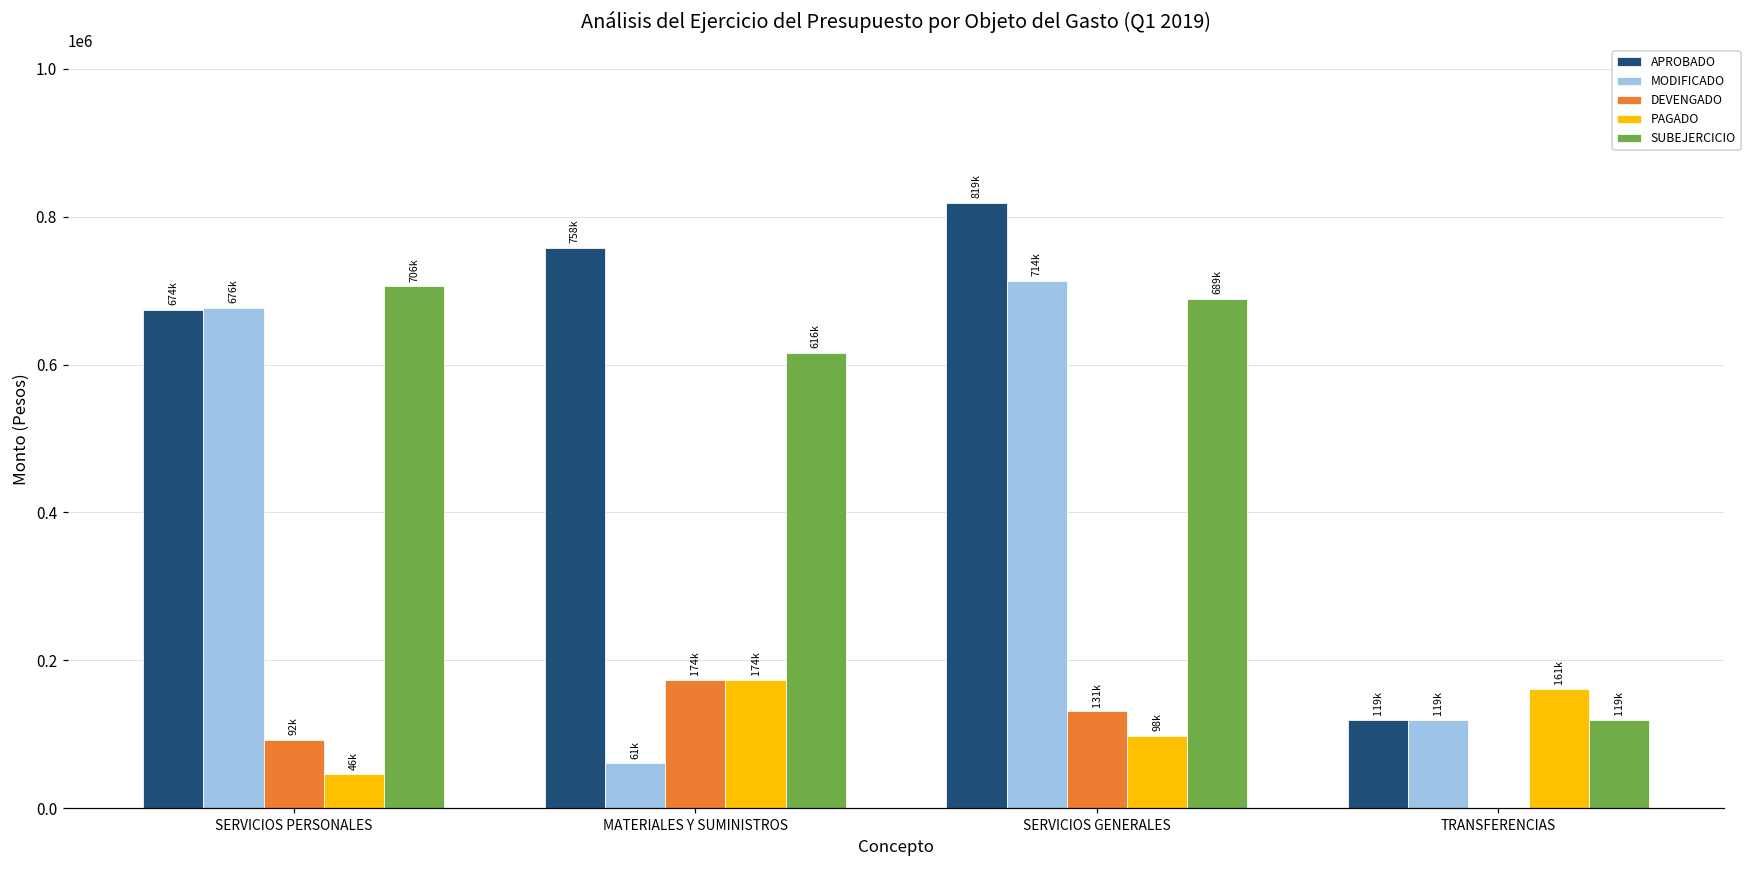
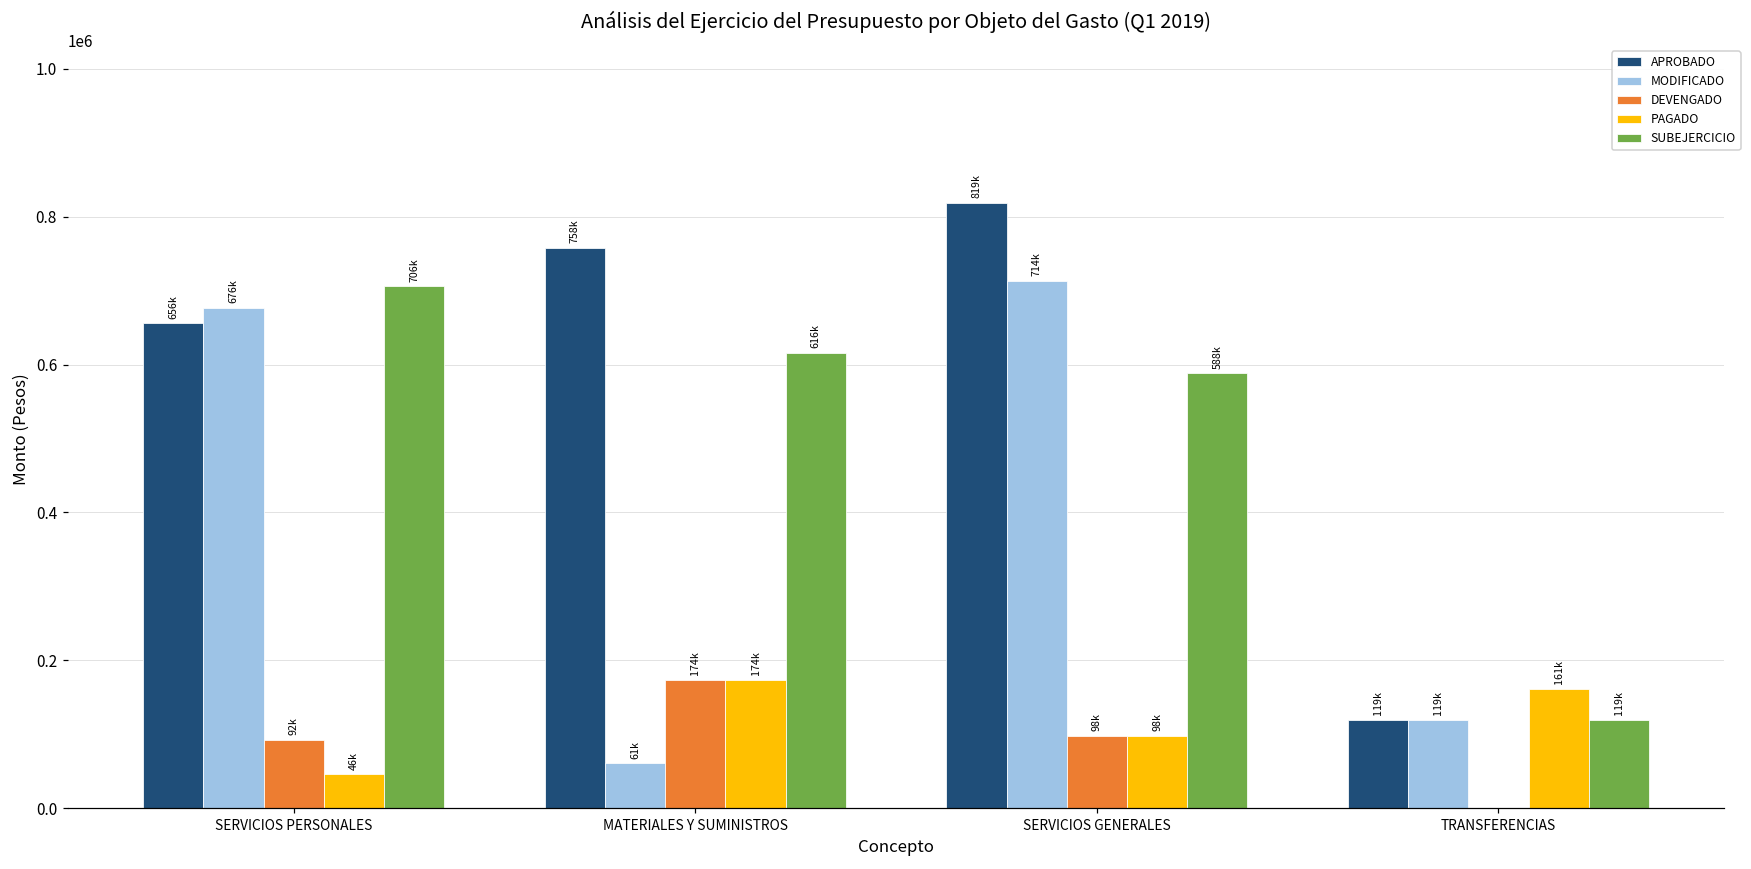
APROBADO, SERVICIOS PERSONALES: 674k -> 656k
DEVENGADO, SERVICIOS GENERALES: 131k -> 98k
SUBEJERCICIO, SERVICIOS GENERALES: 689k -> 588k
